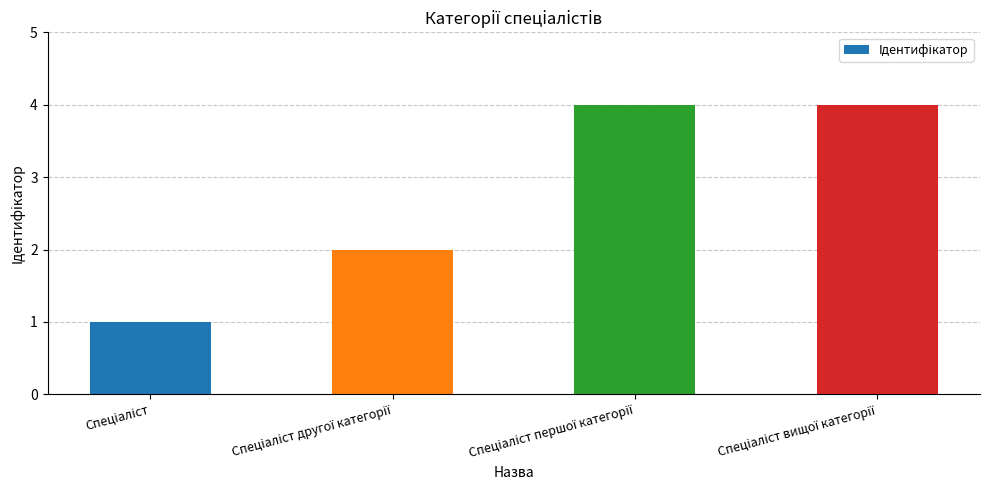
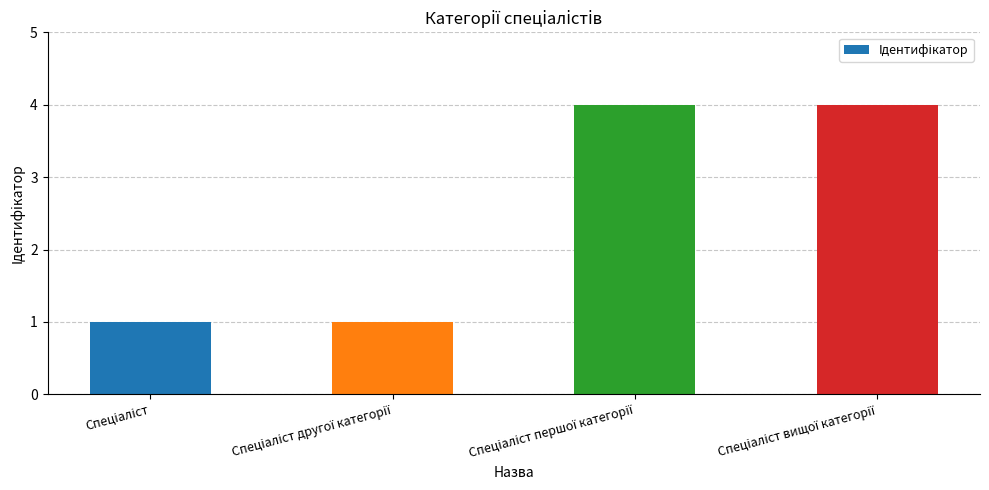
Спеціаліст другої категорії: 2 -> 1
